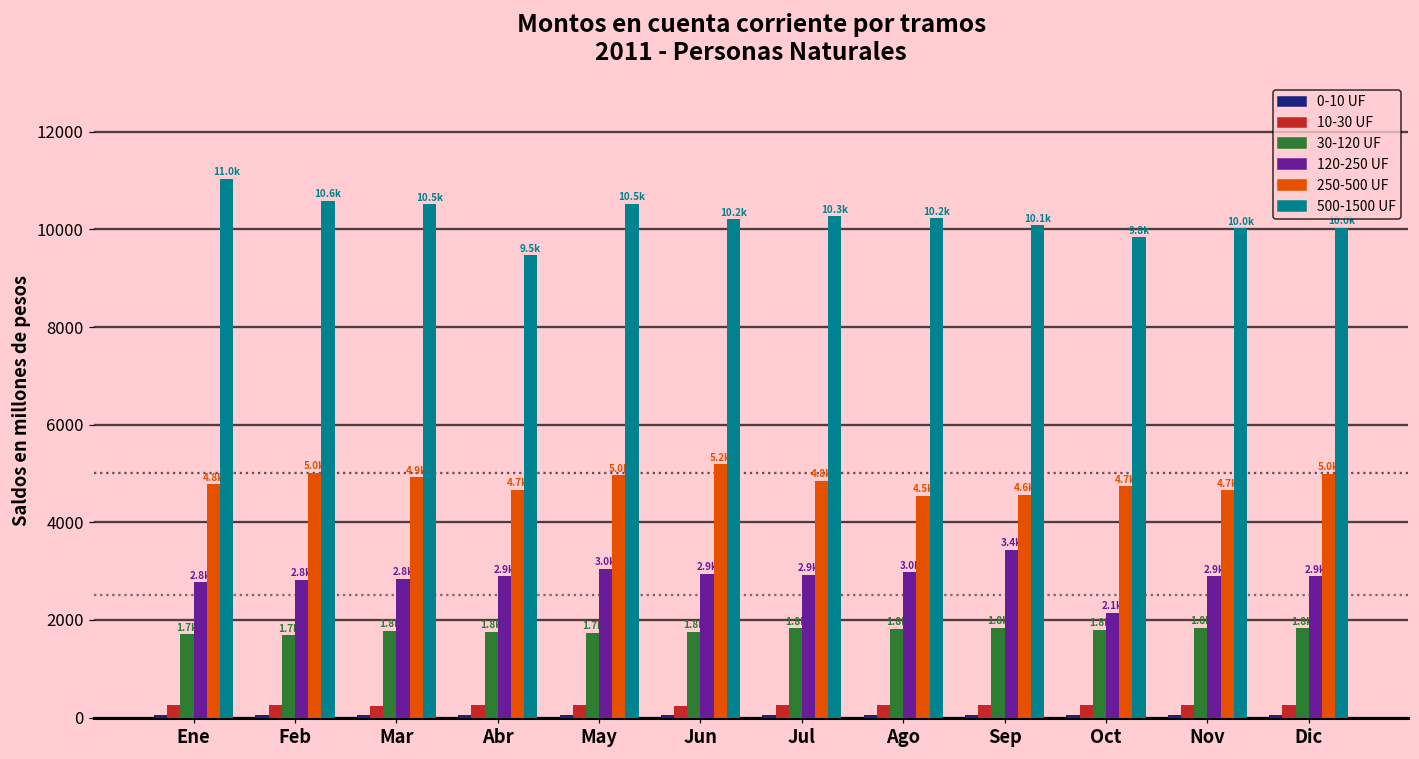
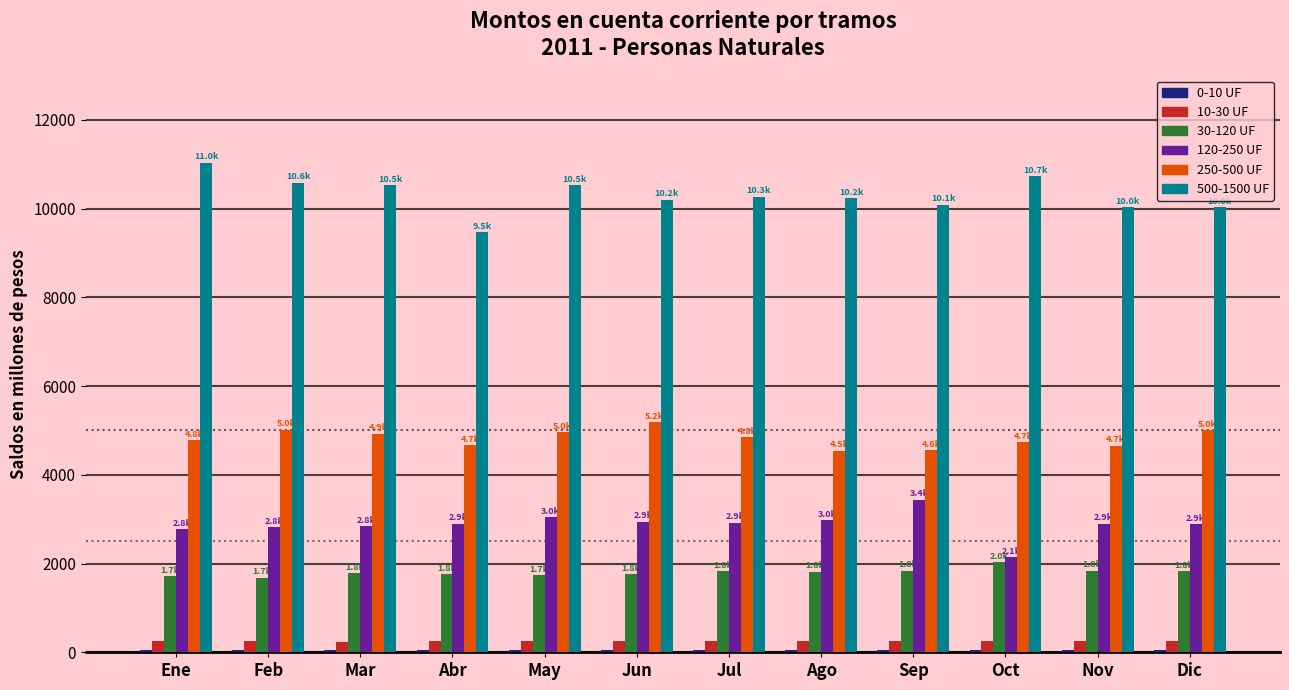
30-120 UF, Oct: 1.8k -> 2.0k
500-1500 UF, Oct: 9.8k -> 10.7k
